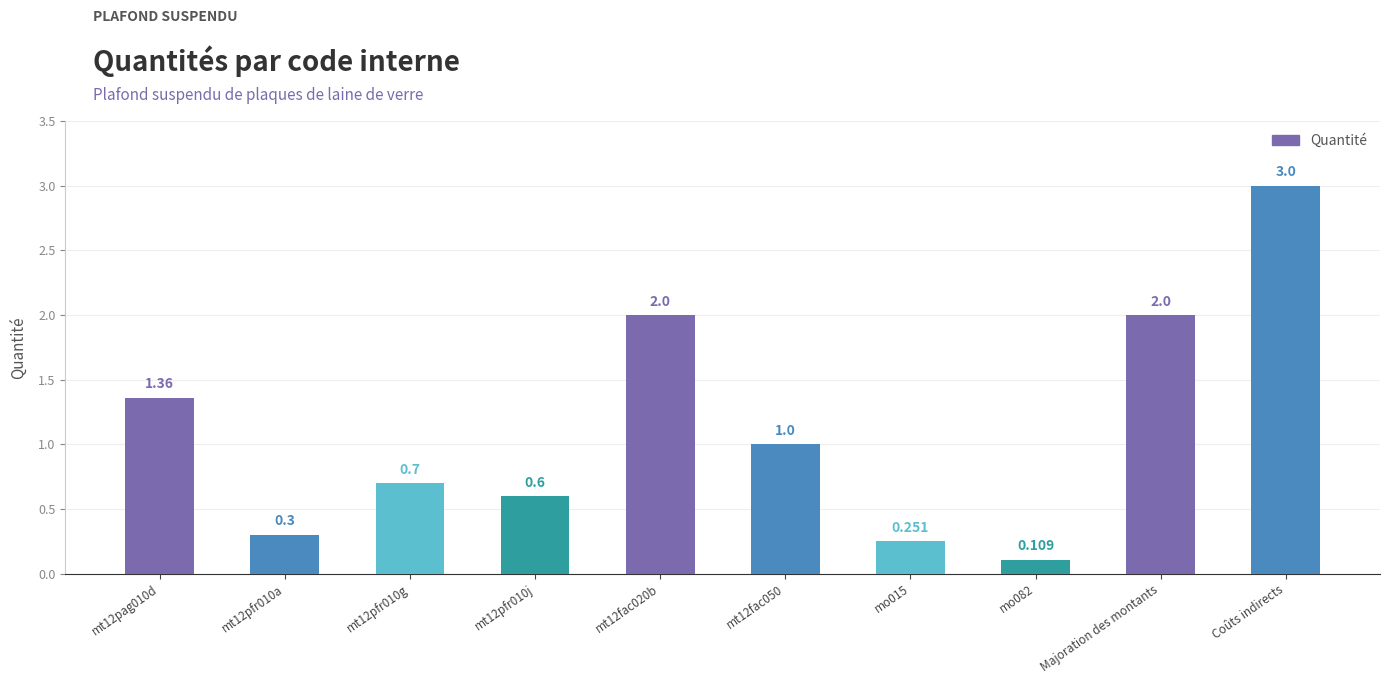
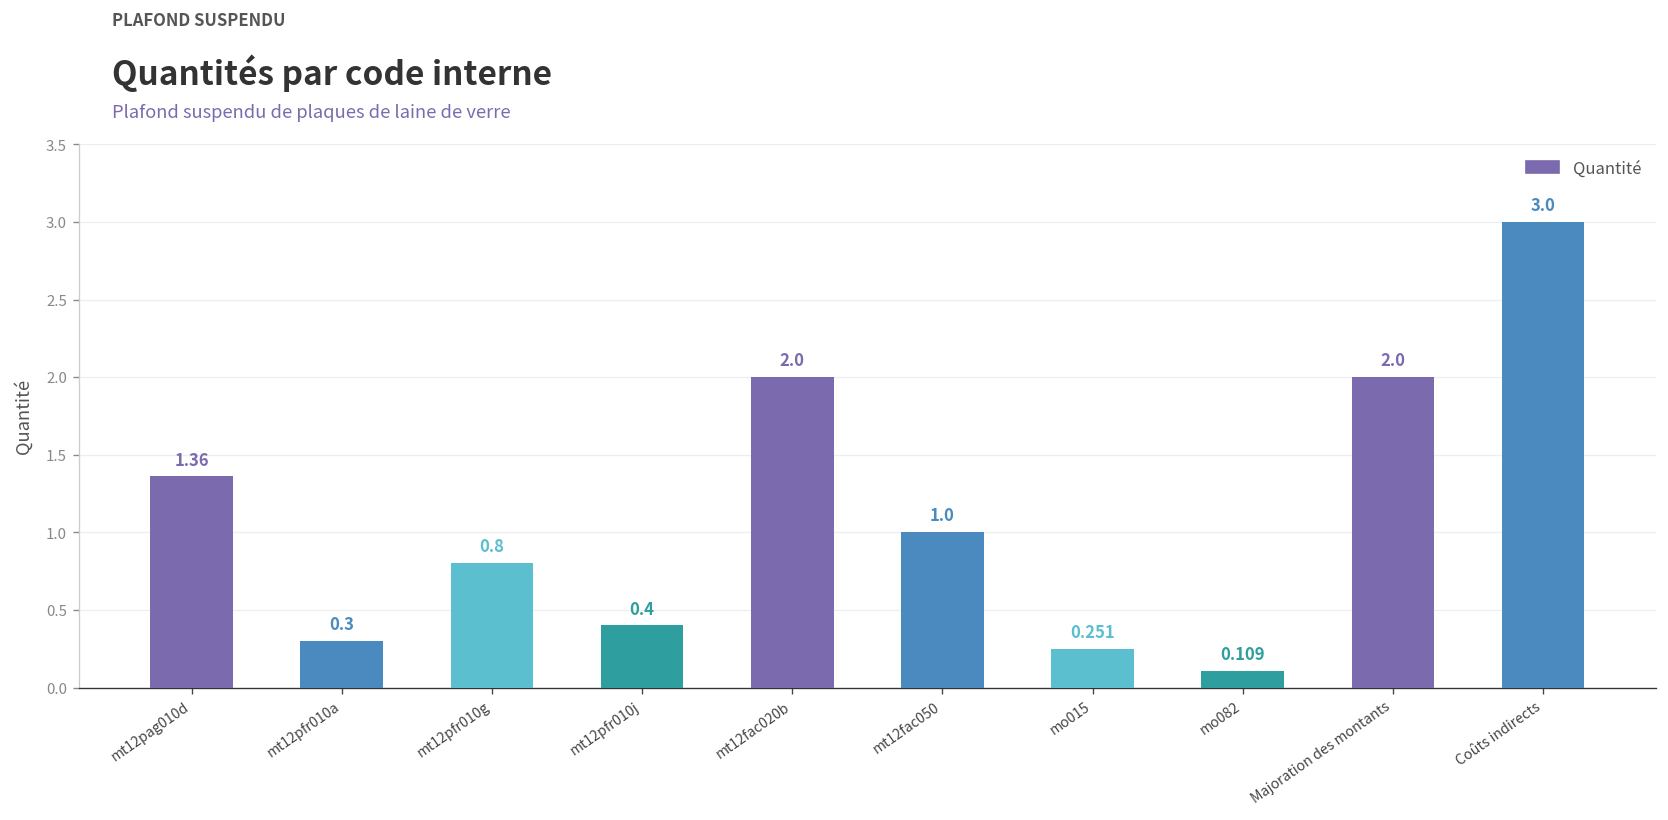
mt12pfr010g: 0.7 -> 0.8
mt12pfr010j: 0.6 -> 0.4
